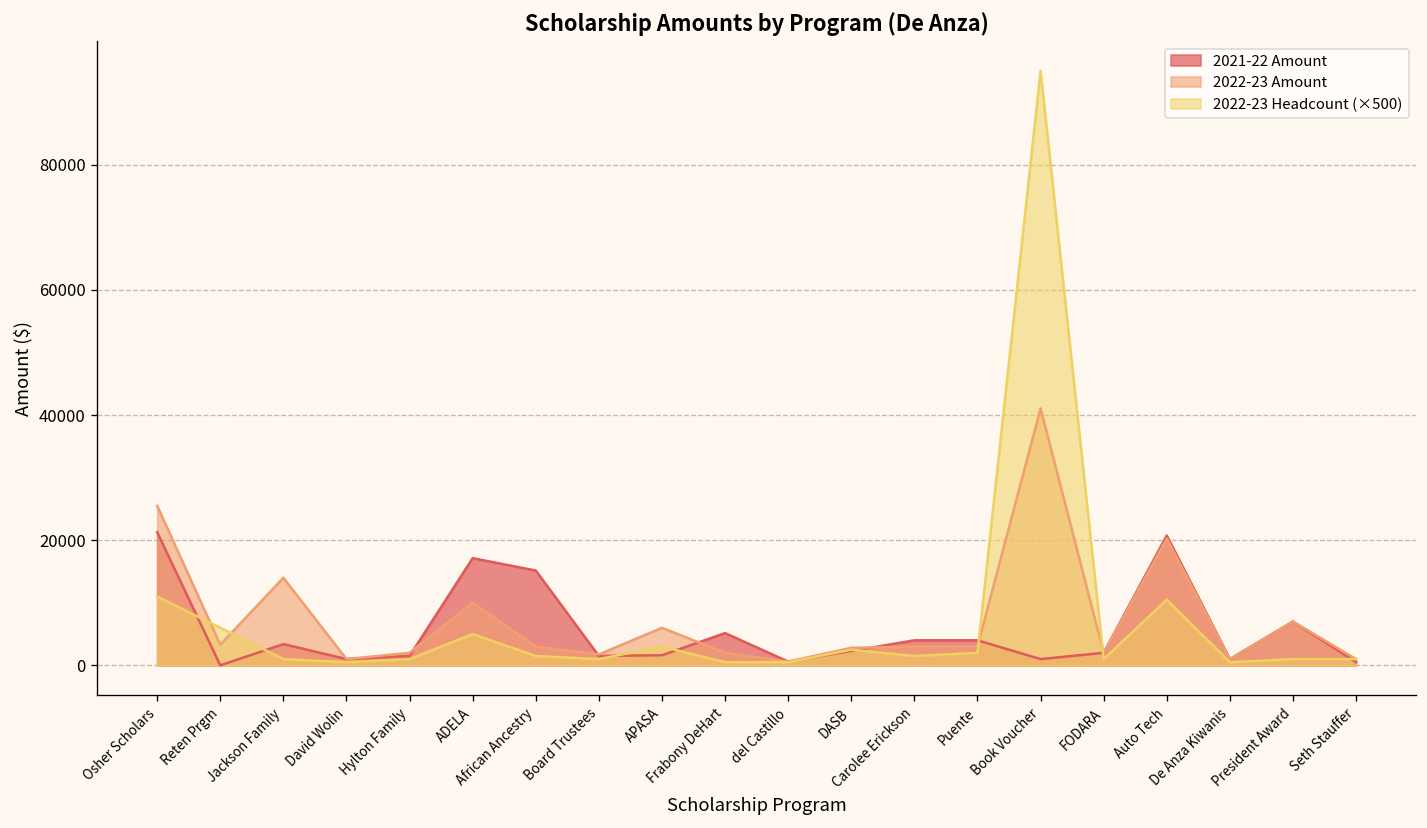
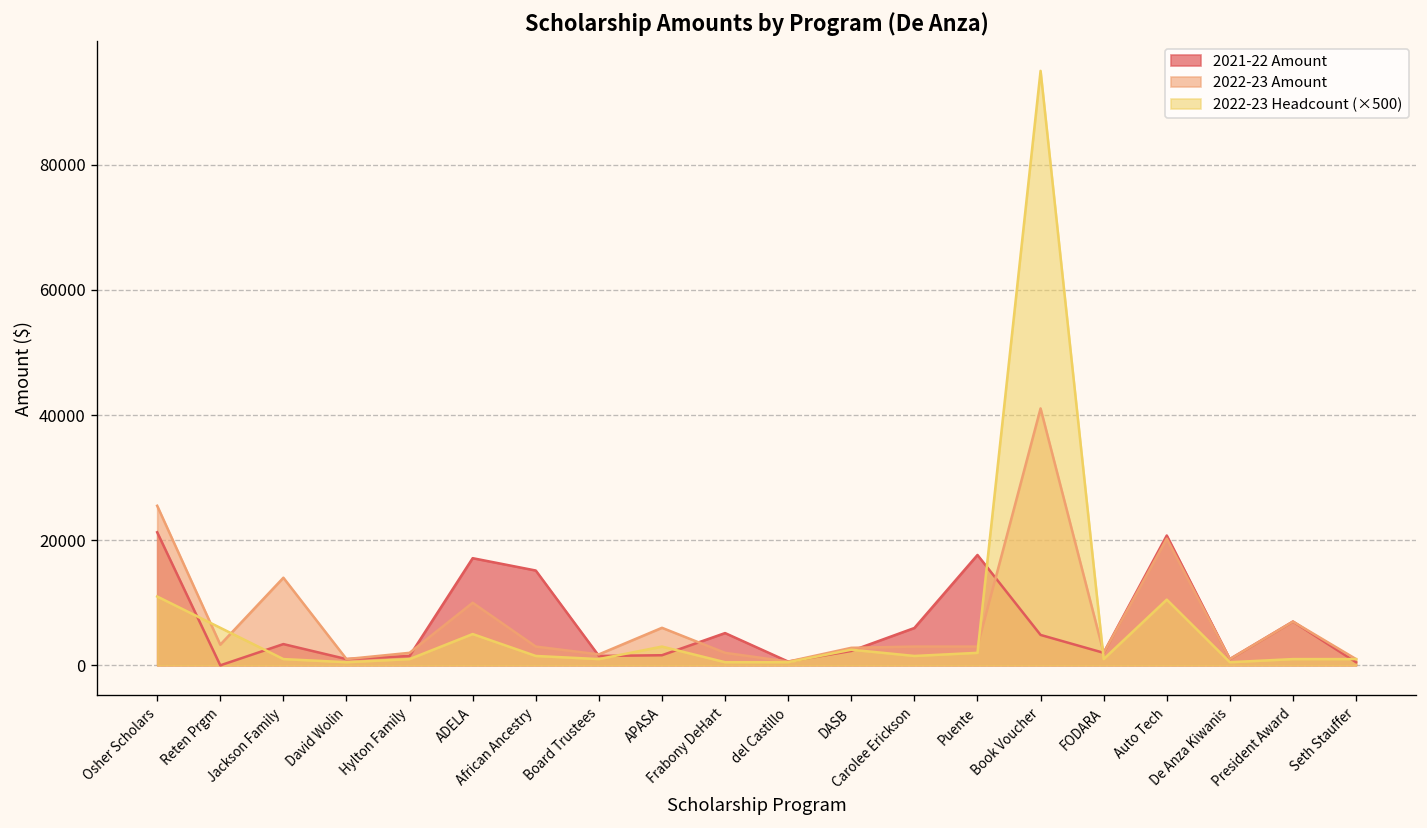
2021-22 Amount, Carolee Erickson: 4000 -> 6000
2021-22 Amount, Puente: 4000 -> 18000
2021-22 Amount, Book Voucher: 1000 -> 5000
